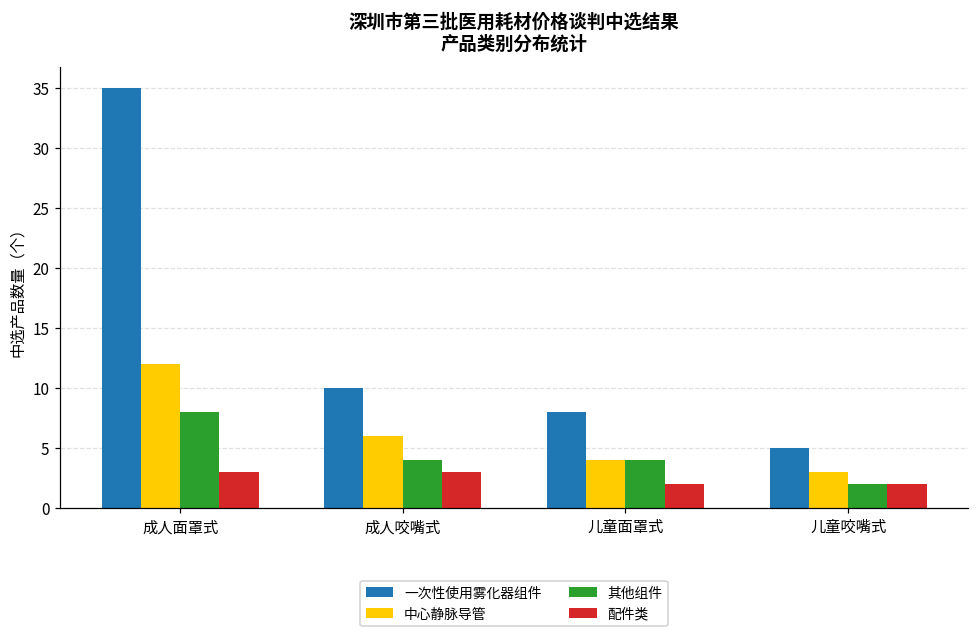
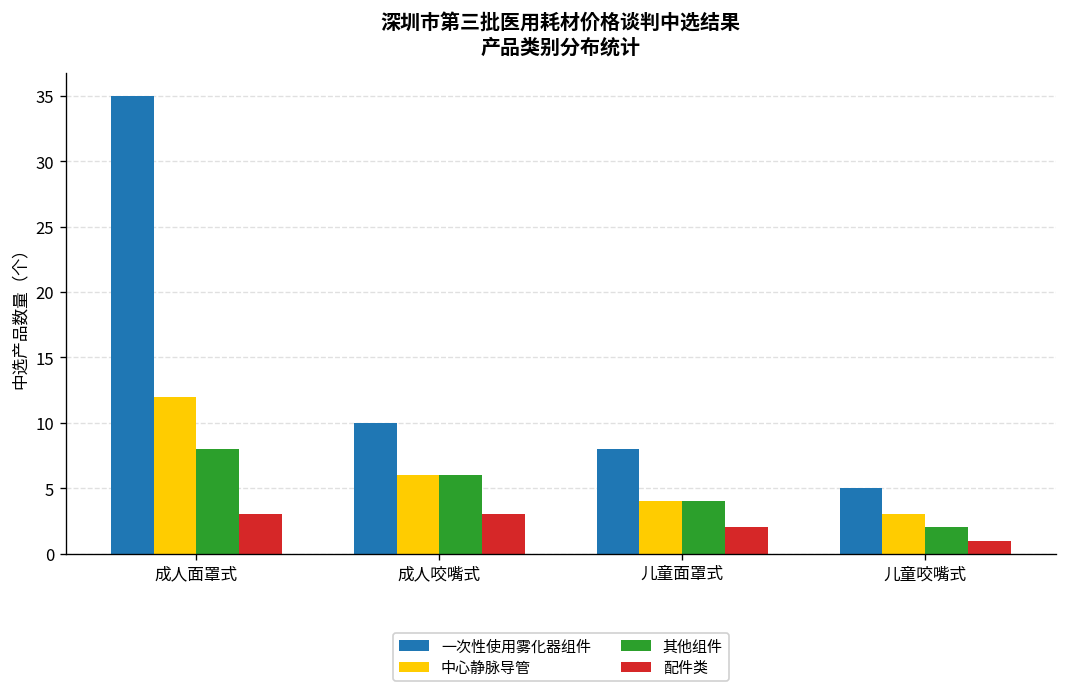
其他组件, 成人咬嘴式: 4 -> 6
配件类, 儿童咬嘴式: 2 -> 1
